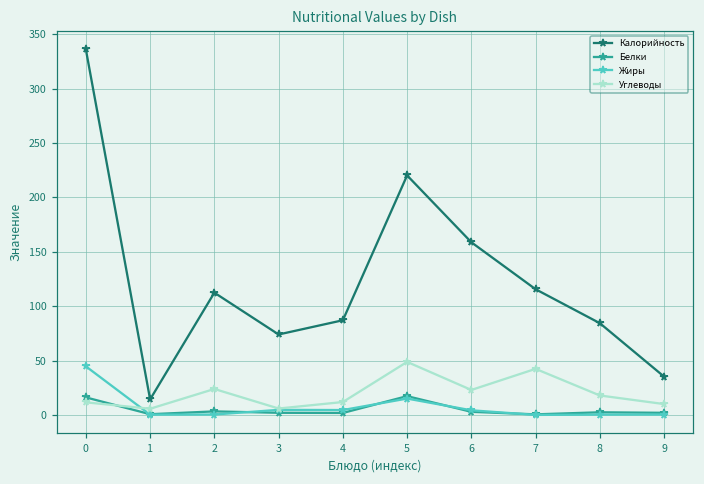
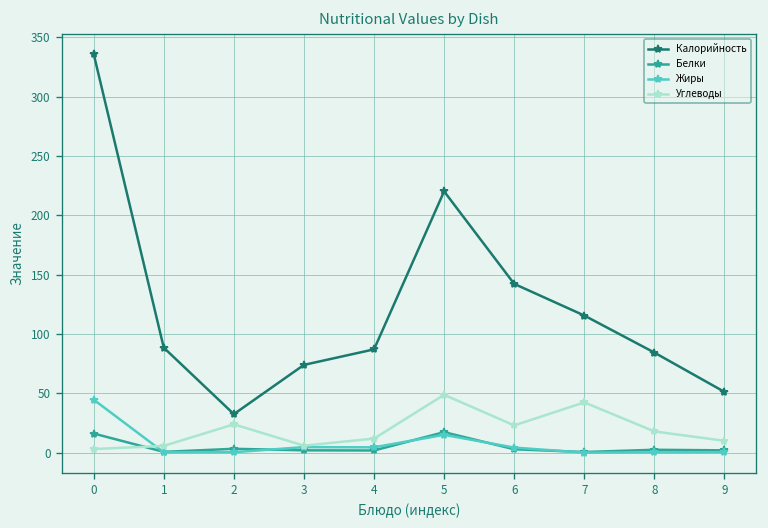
Углеводы, 0: 10 -> 0
Калорийность, 1: 10 -> 90
Калорийность, 2: 110 -> 30
Калорийность, 6: 160 -> 140
Калорийность, 9: 40 -> 50
